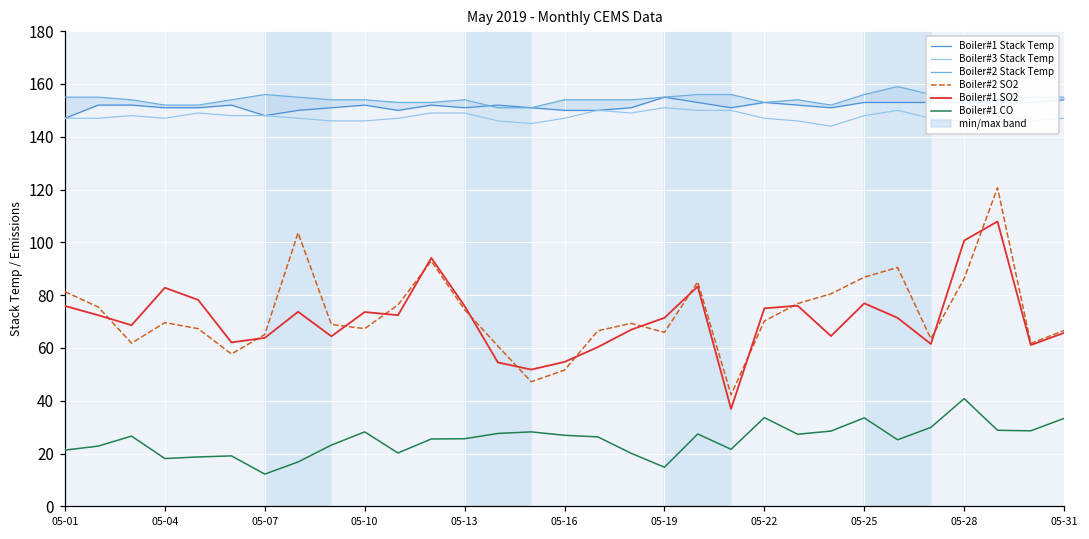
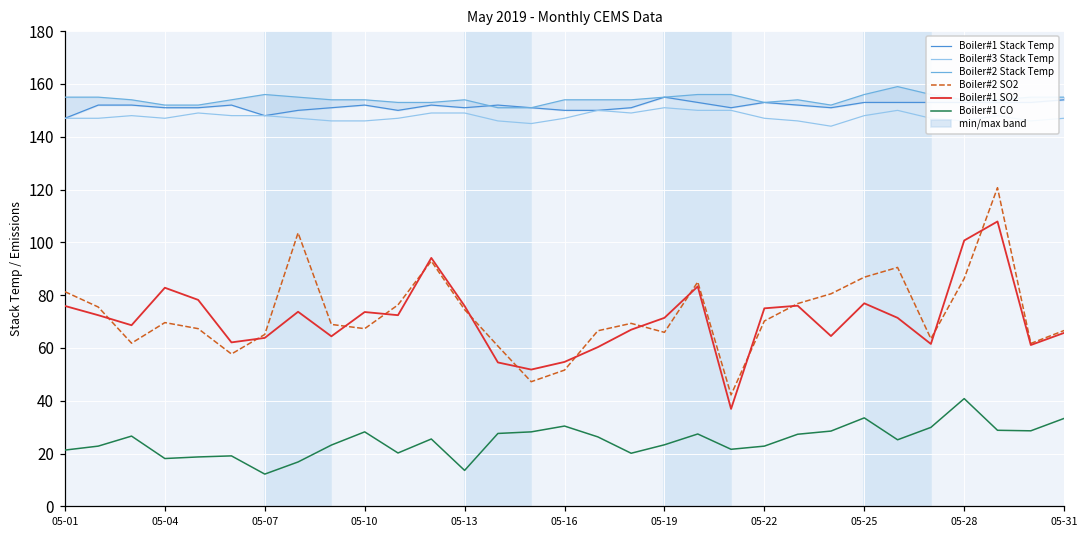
Boiler#1 CO, 05-13: 26 -> 14
Boiler#1 CO, 05-16: 27 -> 30
Boiler#1 CO, 05-19: 15 -> 23
Boiler#1 CO, 05-22: 34 -> 23
